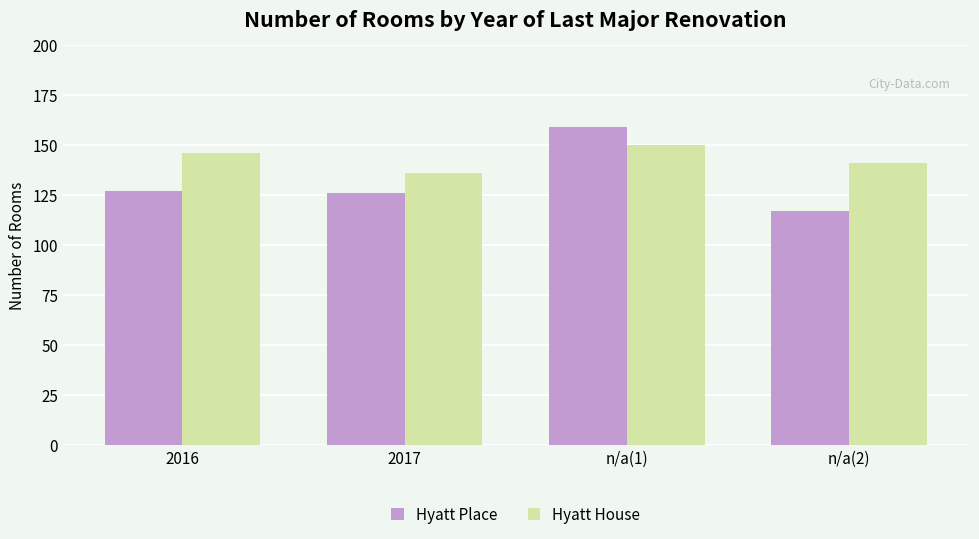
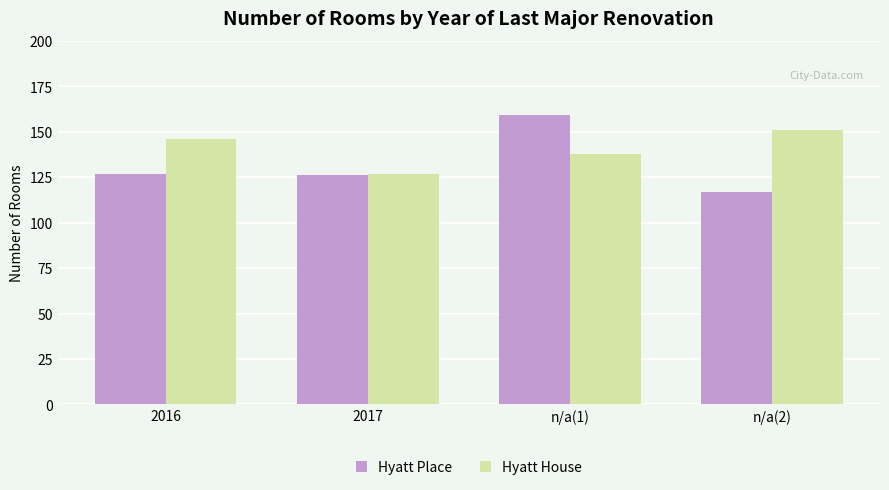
Hyatt House, 2017: 136 -> 127
Hyatt House, n/a(1): 150 -> 138
Hyatt House, n/a(2): 141 -> 151
